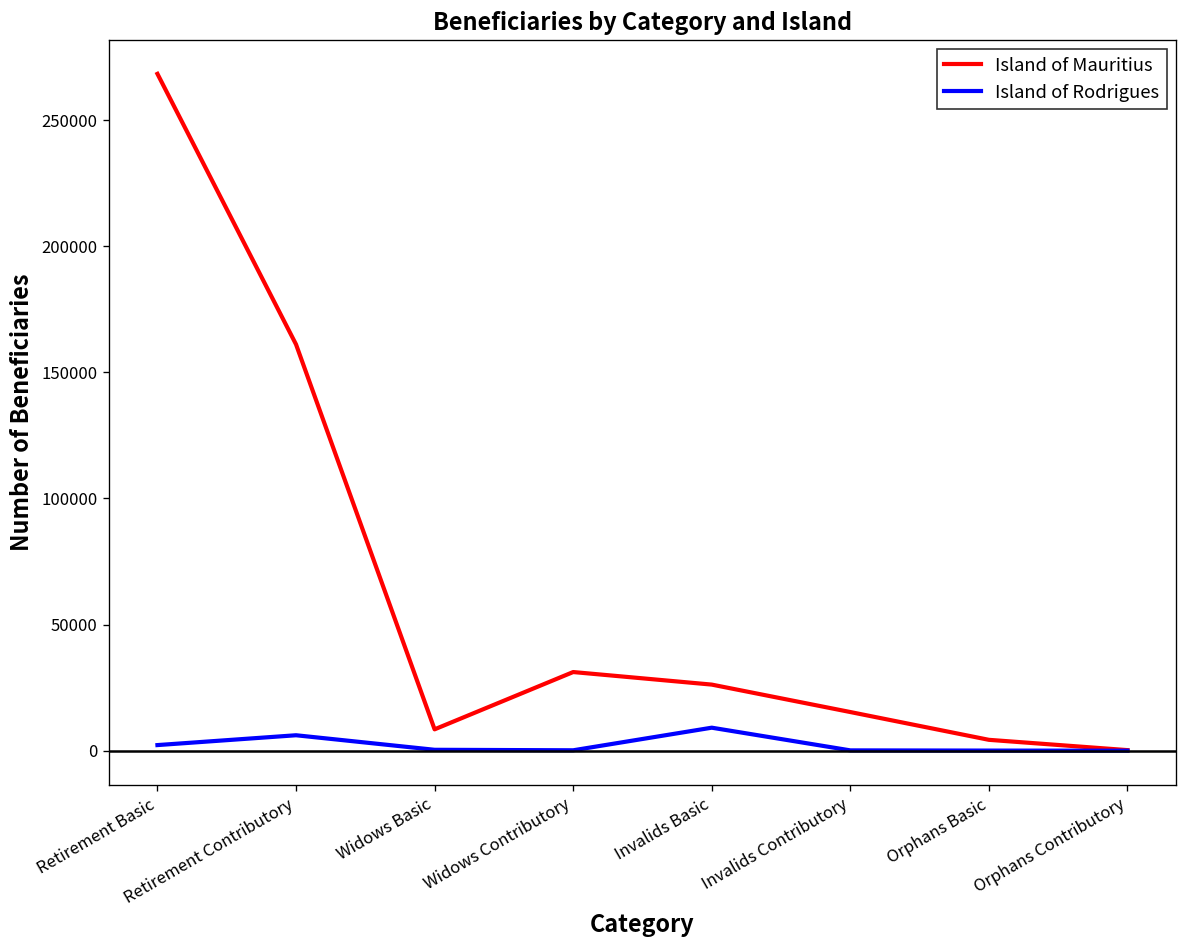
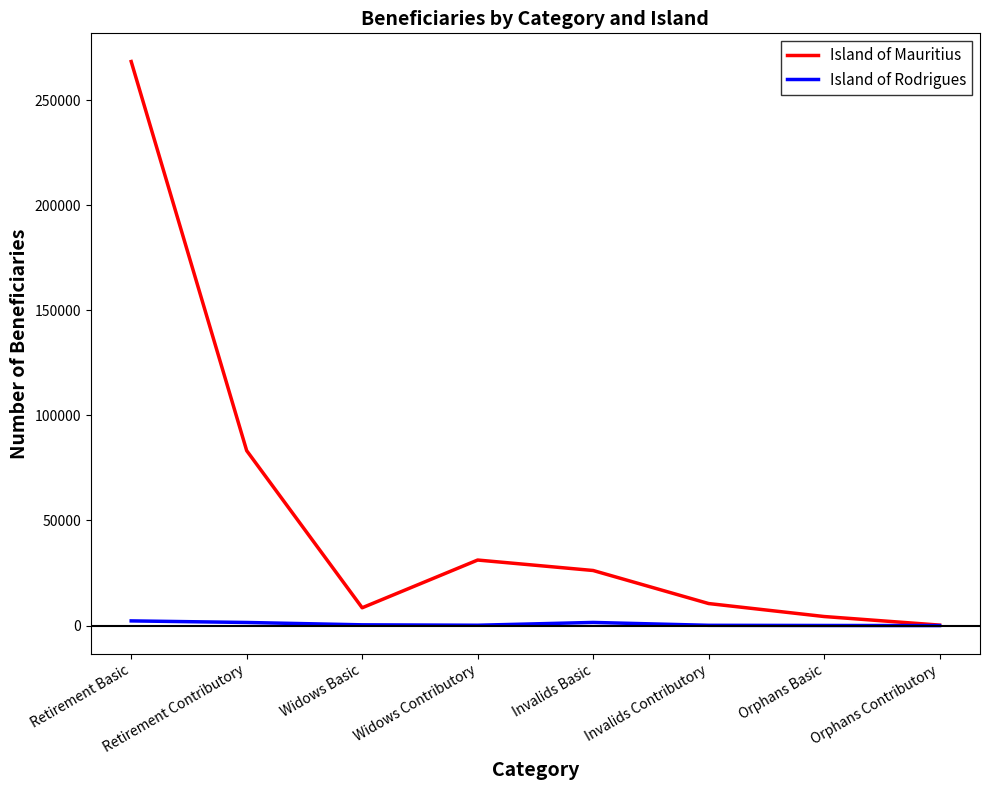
Island of Mauritius, Retirement Contributory: 161000 -> 83000
Island of Rodrigues, Retirement Contributory: 6000 -> 1000
Island of Rodrigues, Invalids Basic: 9000 -> 2000
Island of Mauritius, Invalids Contributory: 15000 -> 10000
